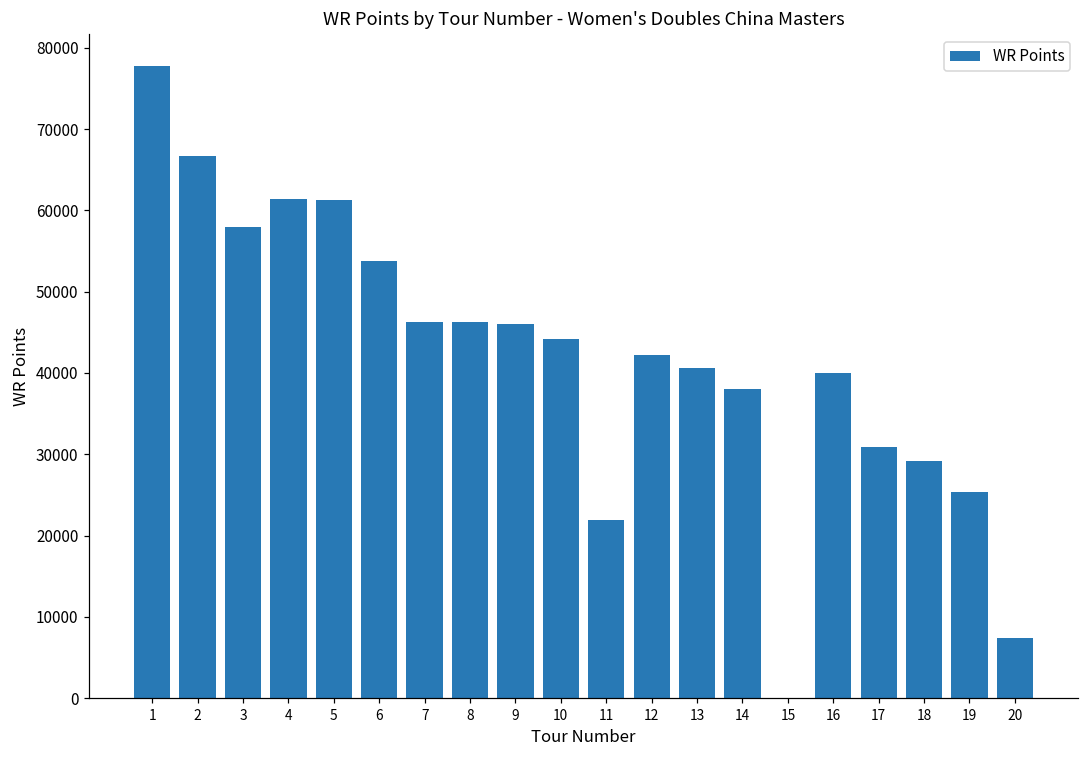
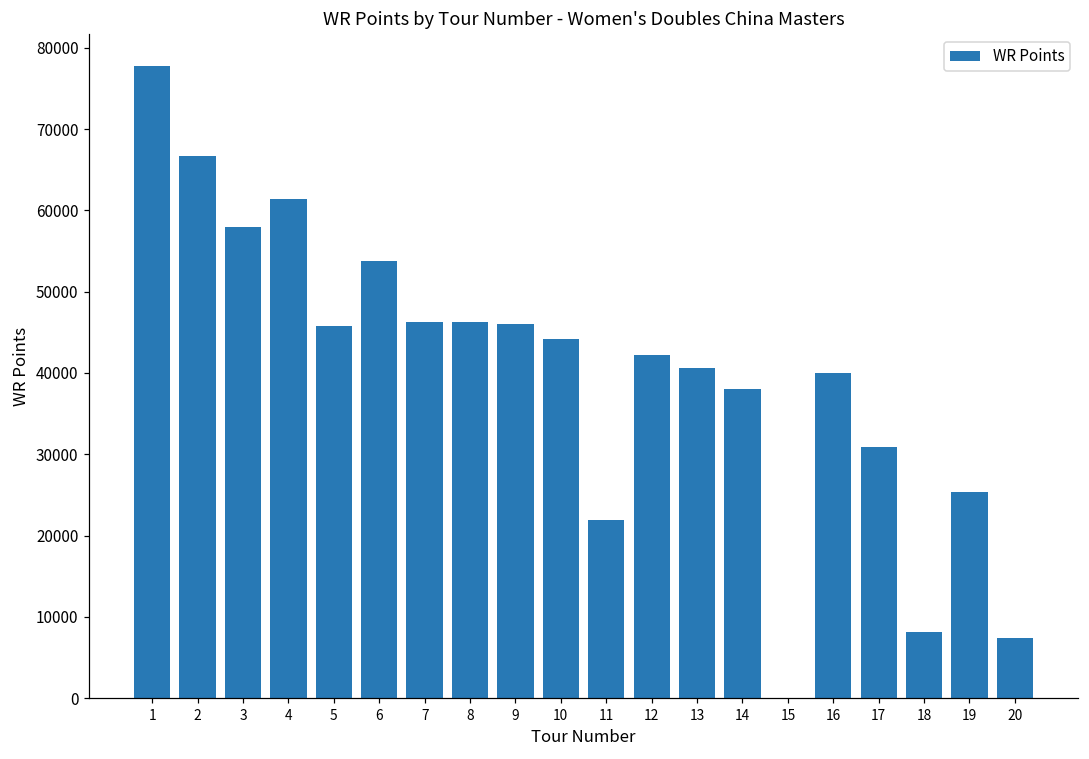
5: 61000 -> 46000
18: 29000 -> 8000
